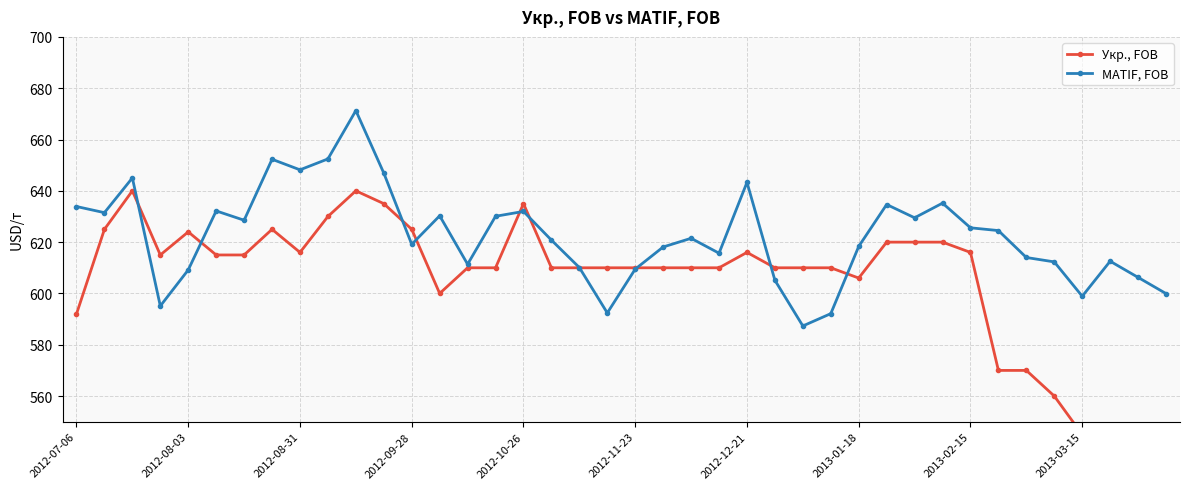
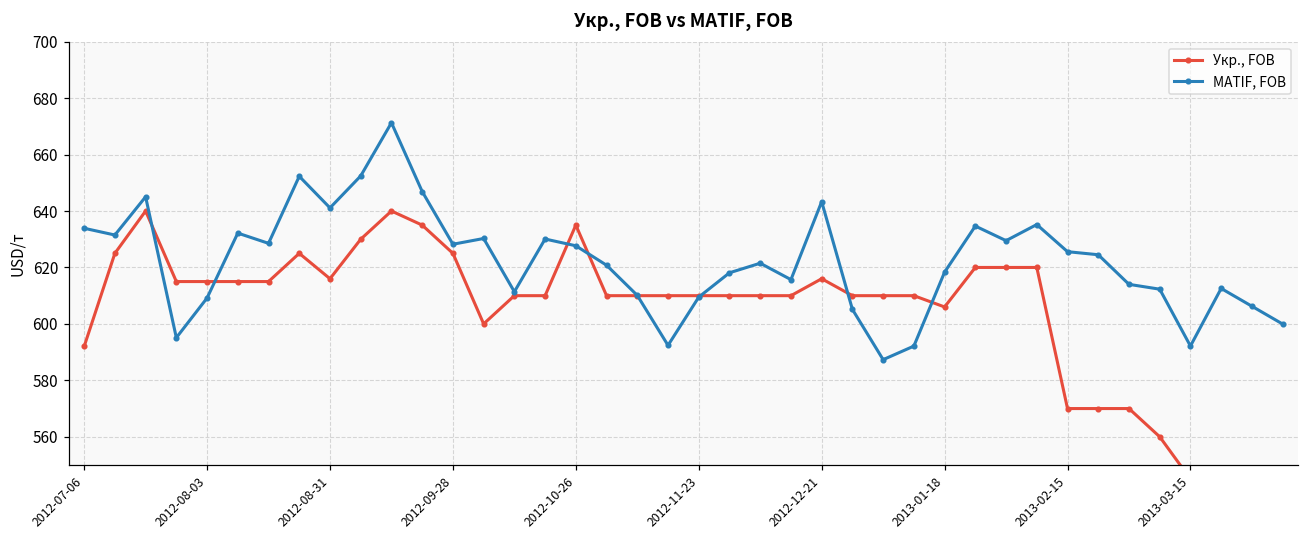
Укр., FOB, 2012-08-03: 624 -> 615
MATIF, FOB, 2012-08-31: 648 -> 641
MATIF, FOB, 2012-09-28: 619 -> 628
MATIF, FOB, 2012-10-26: 632 -> 628
Укр., FOB, 2013-02-15: 616 -> 570
MATIF, FOB, 2013-03-15: 599 -> 592
